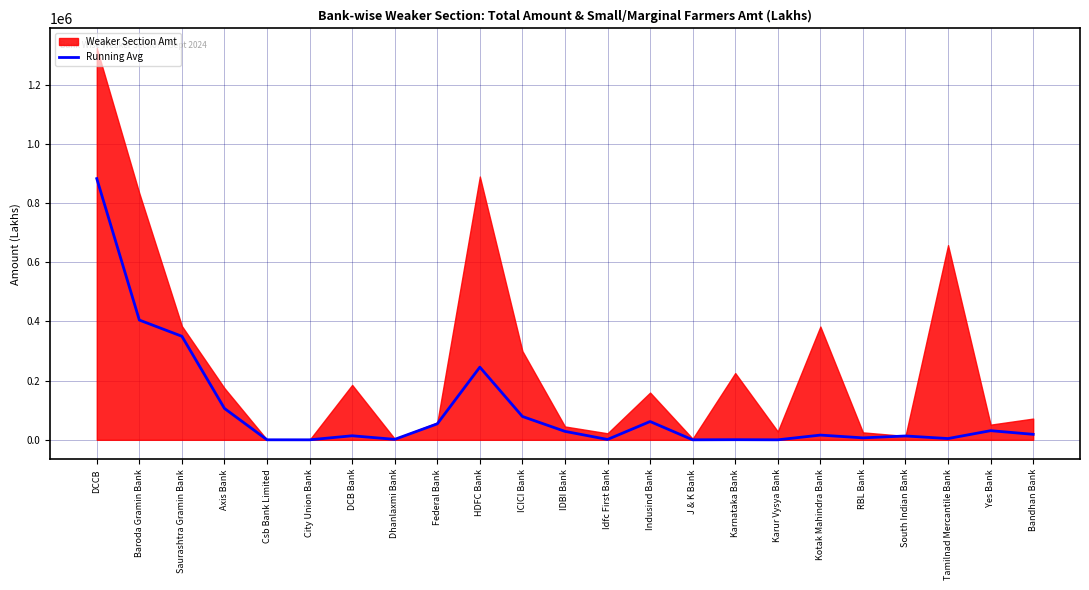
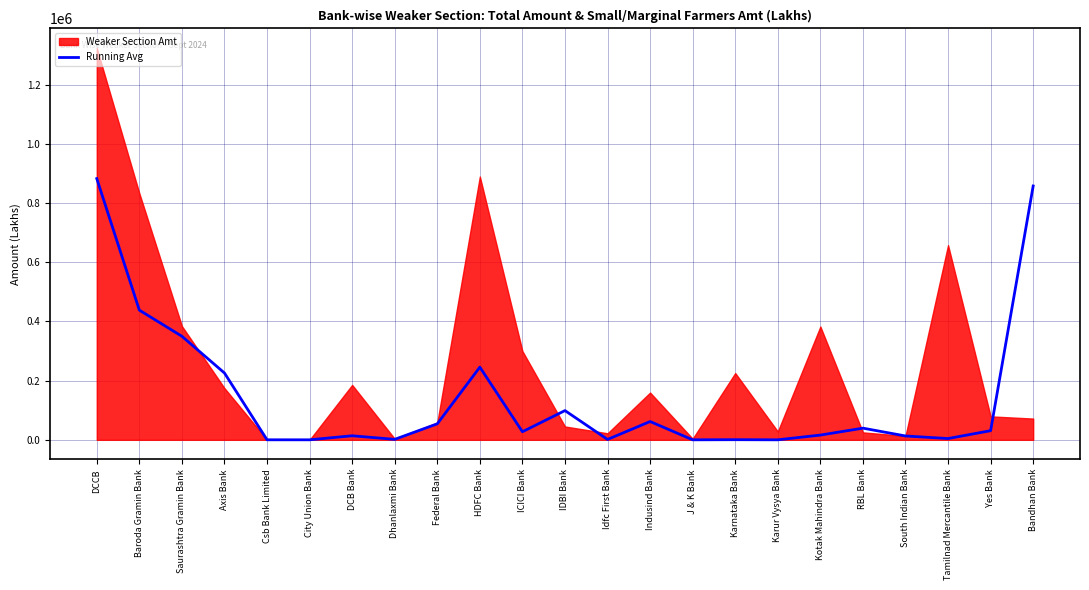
Running Avg, Baroda Gramin Bank: 400000 -> 440000
Running Avg, Axis Bank: 110000 -> 230000
Running Avg, ICICI Bank: 80000 -> 30000
Running Avg, IDBI Bank: 30000 -> 100000
Running Avg, RBL Bank: 10000 -> 40000
Weaker Section Amt, Yes Bank: 50000 -> 80000
Running Avg, Bandhan Bank: 20000 -> 860000
